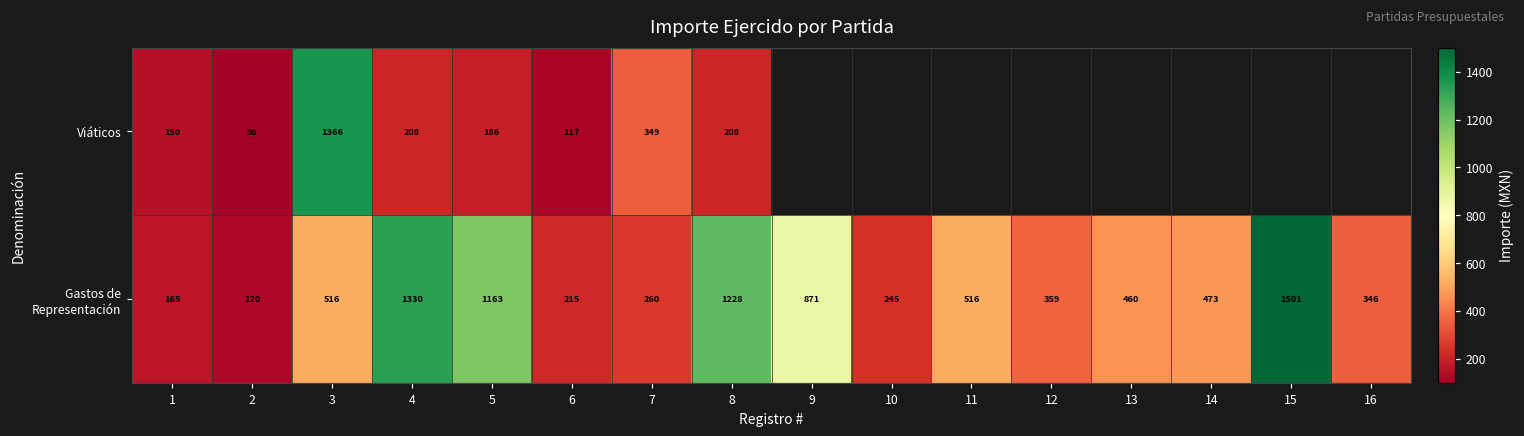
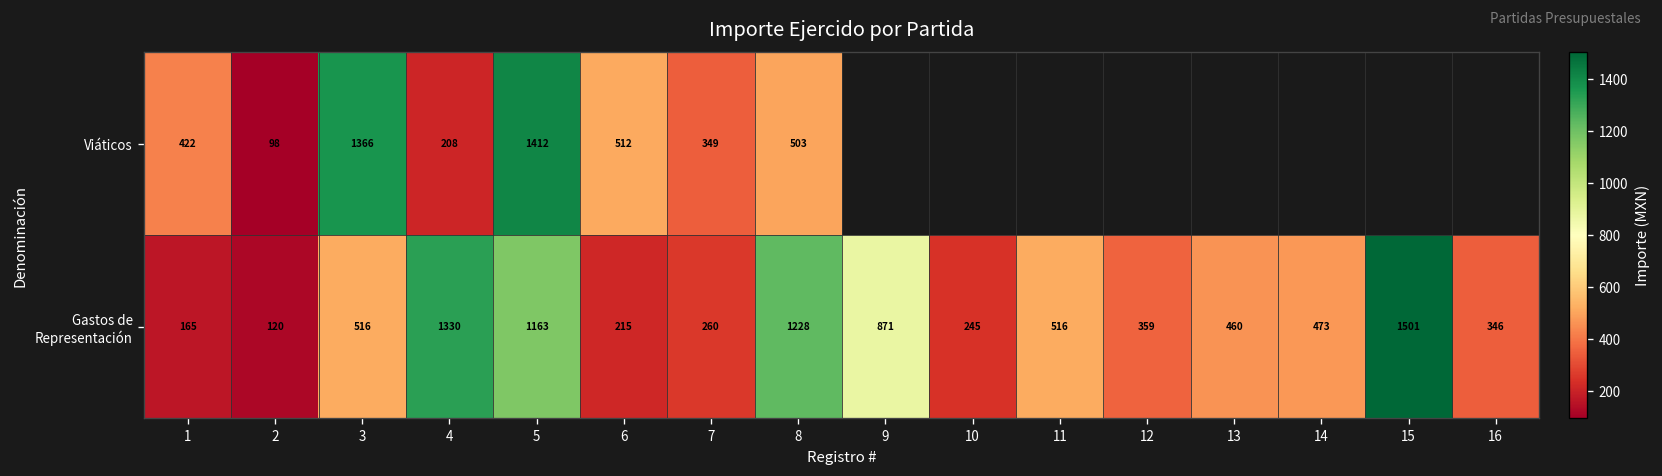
Viáticos, 1: 150 -> 422
Viáticos, 5: 186 -> 1412
Viáticos, 6: 117 -> 512
Viáticos, 8: 208 -> 503
